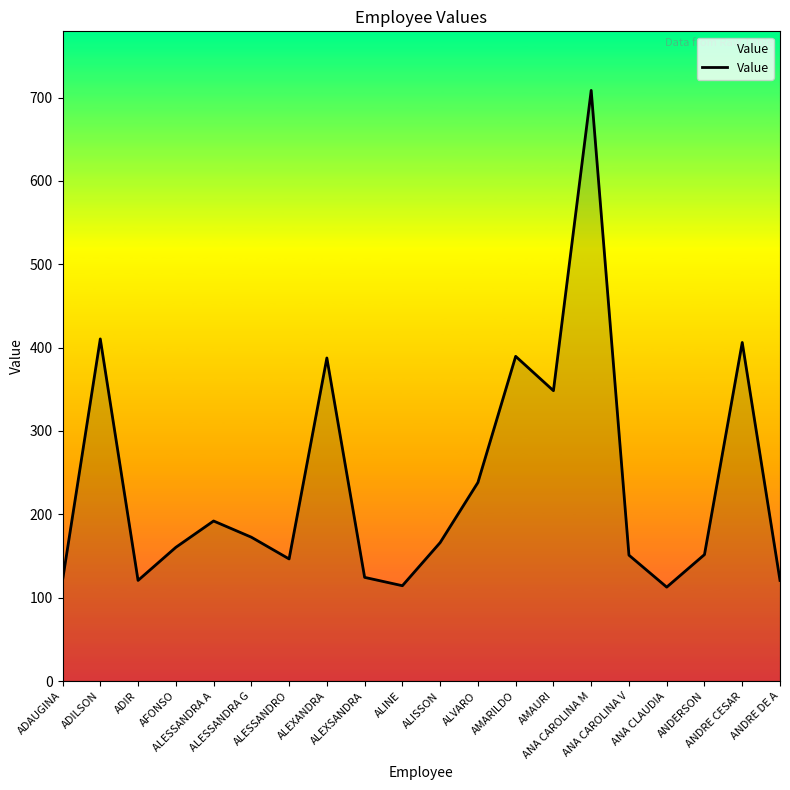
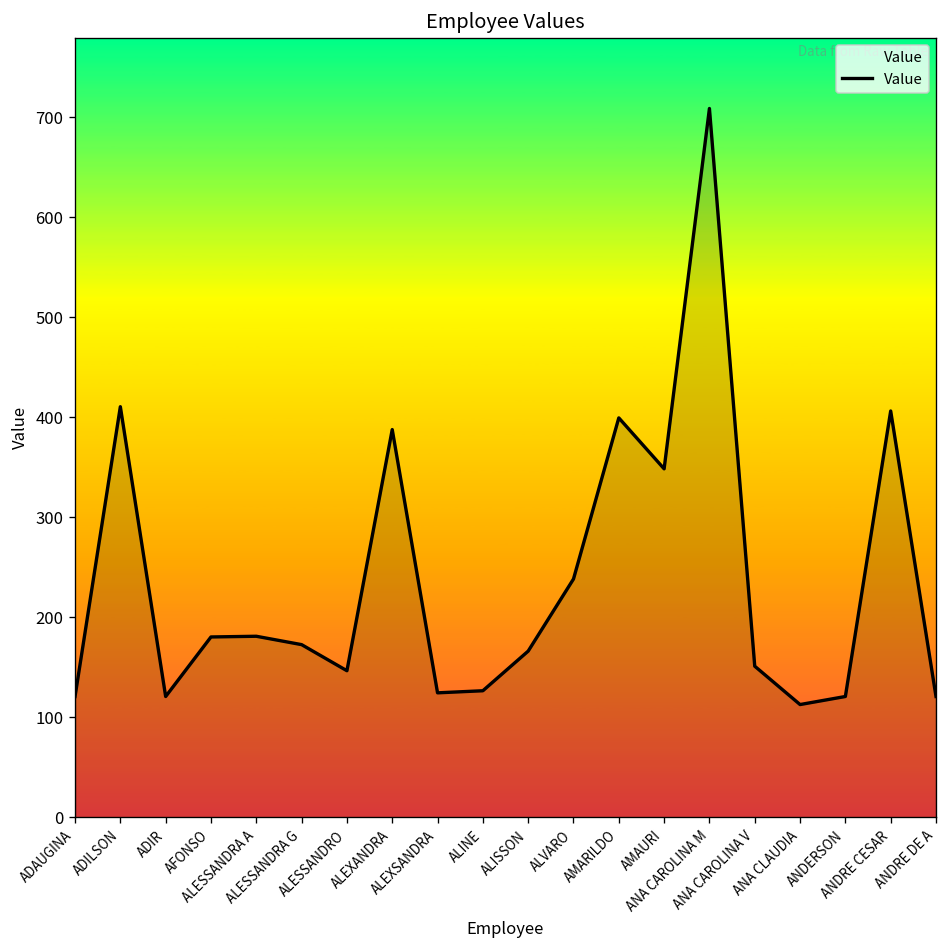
AFONSO: 160 -> 180
ALESSANDRA A: 190 -> 180
ALINE: 110 -> 130
AMARILDO: 390 -> 400
ANDERSON: 150 -> 120
